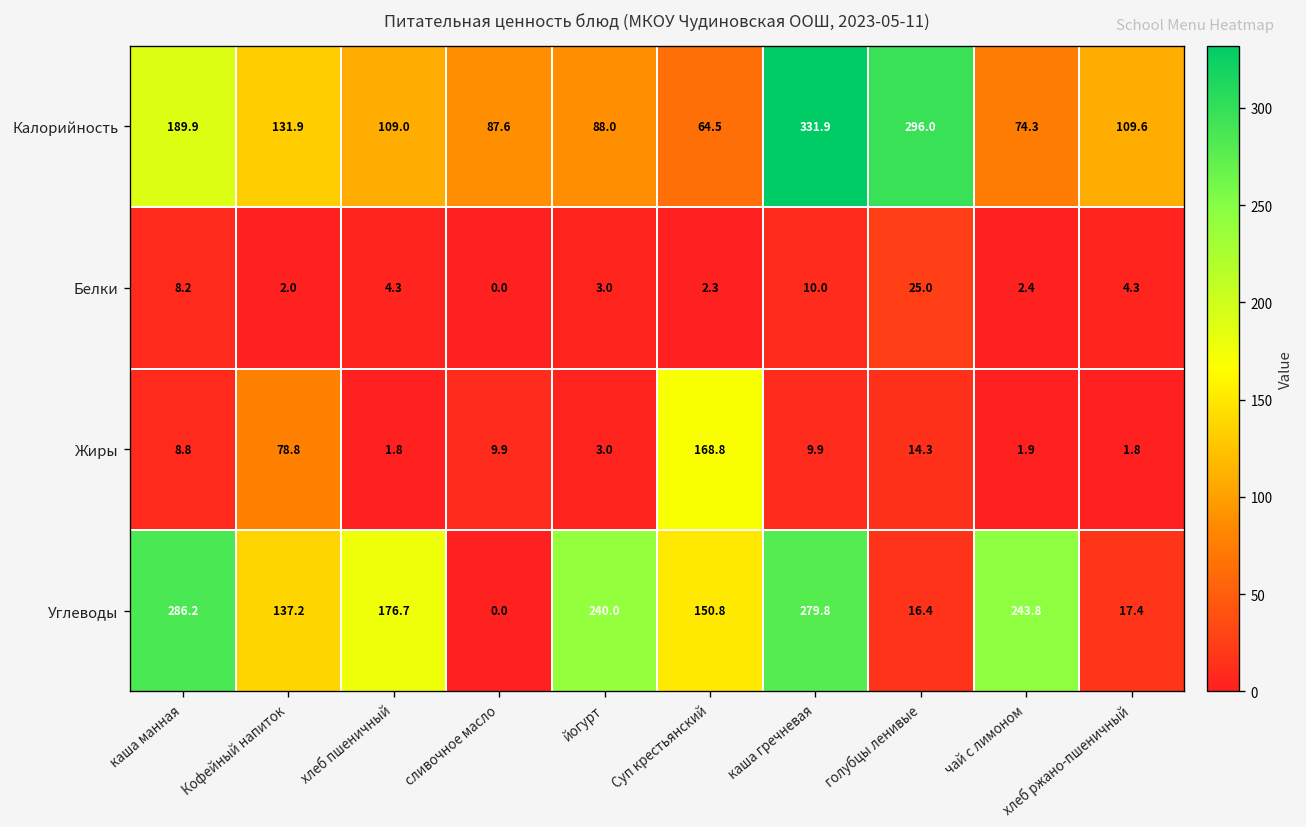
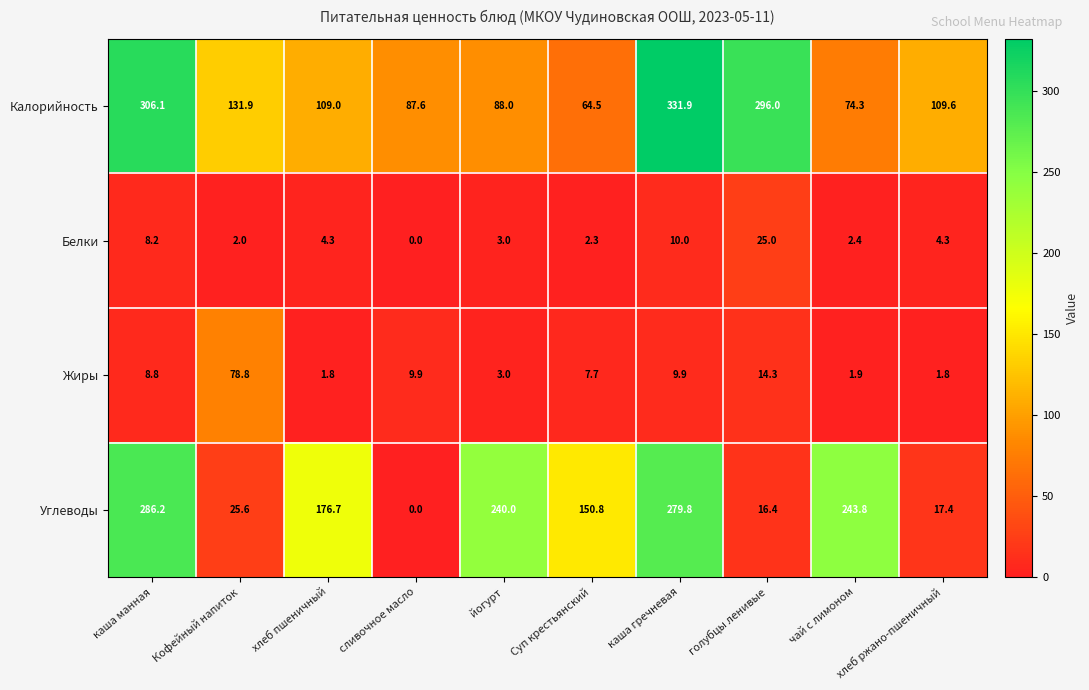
Калорийность, каша манная: 189.9 -> 306.1
Жиры, Суп крестьянский: 168.8 -> 7.7
Углеводы, Кофейный напиток: 137.2 -> 25.6
